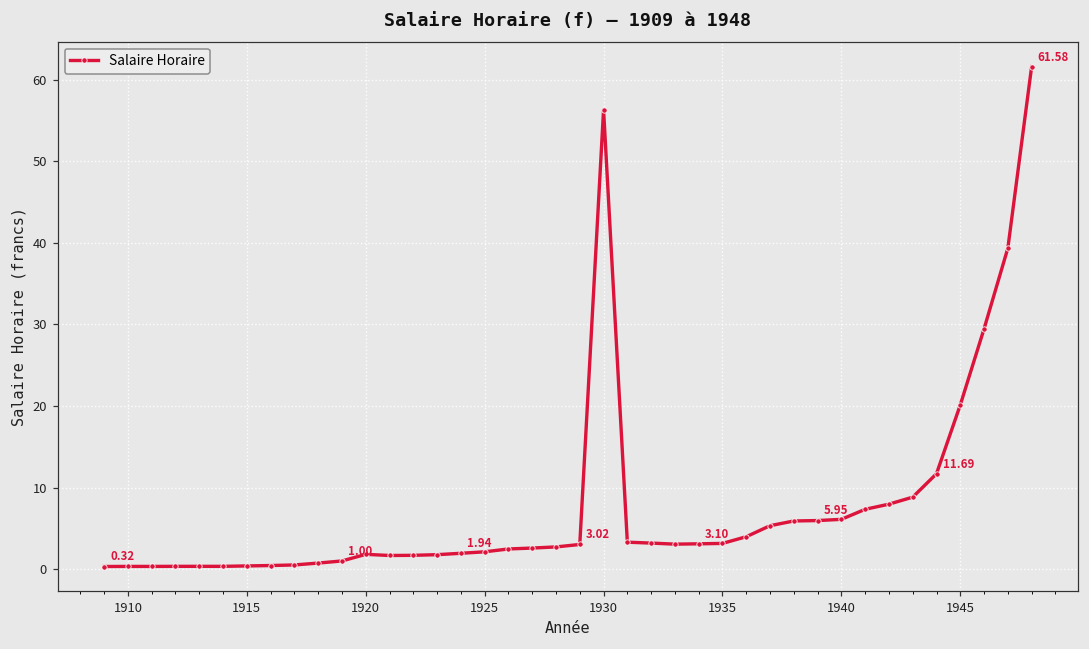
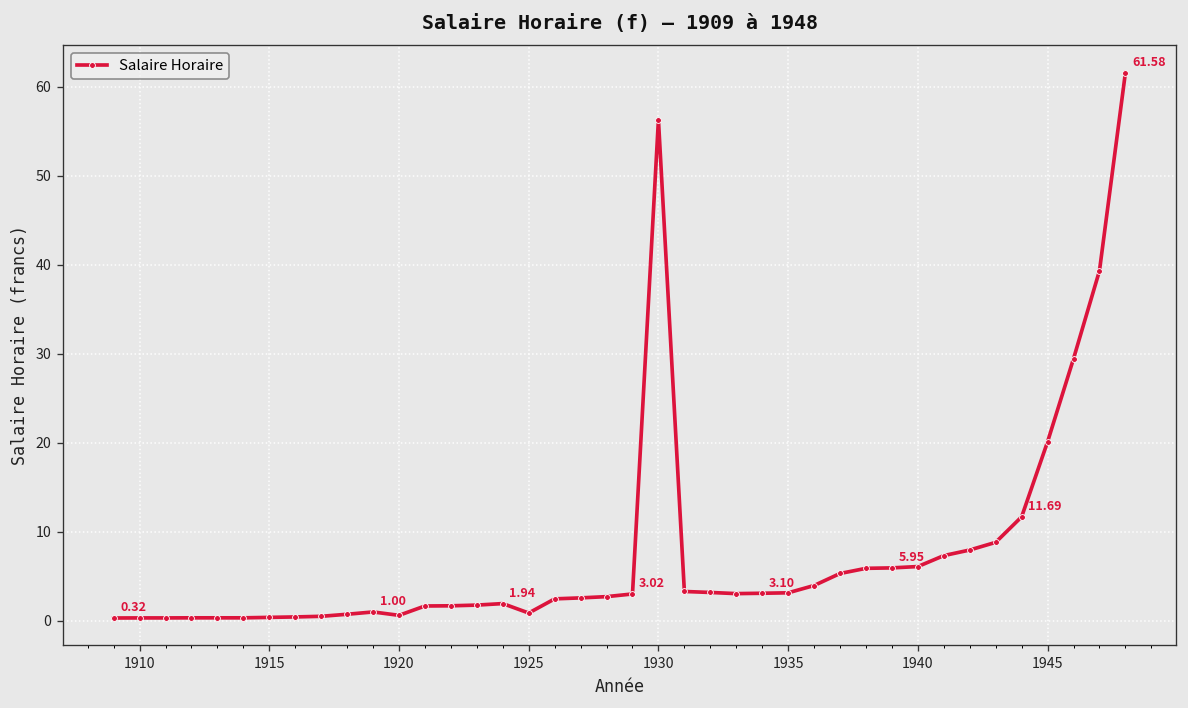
1920: 2 -> 1
1925: 2 -> 1
